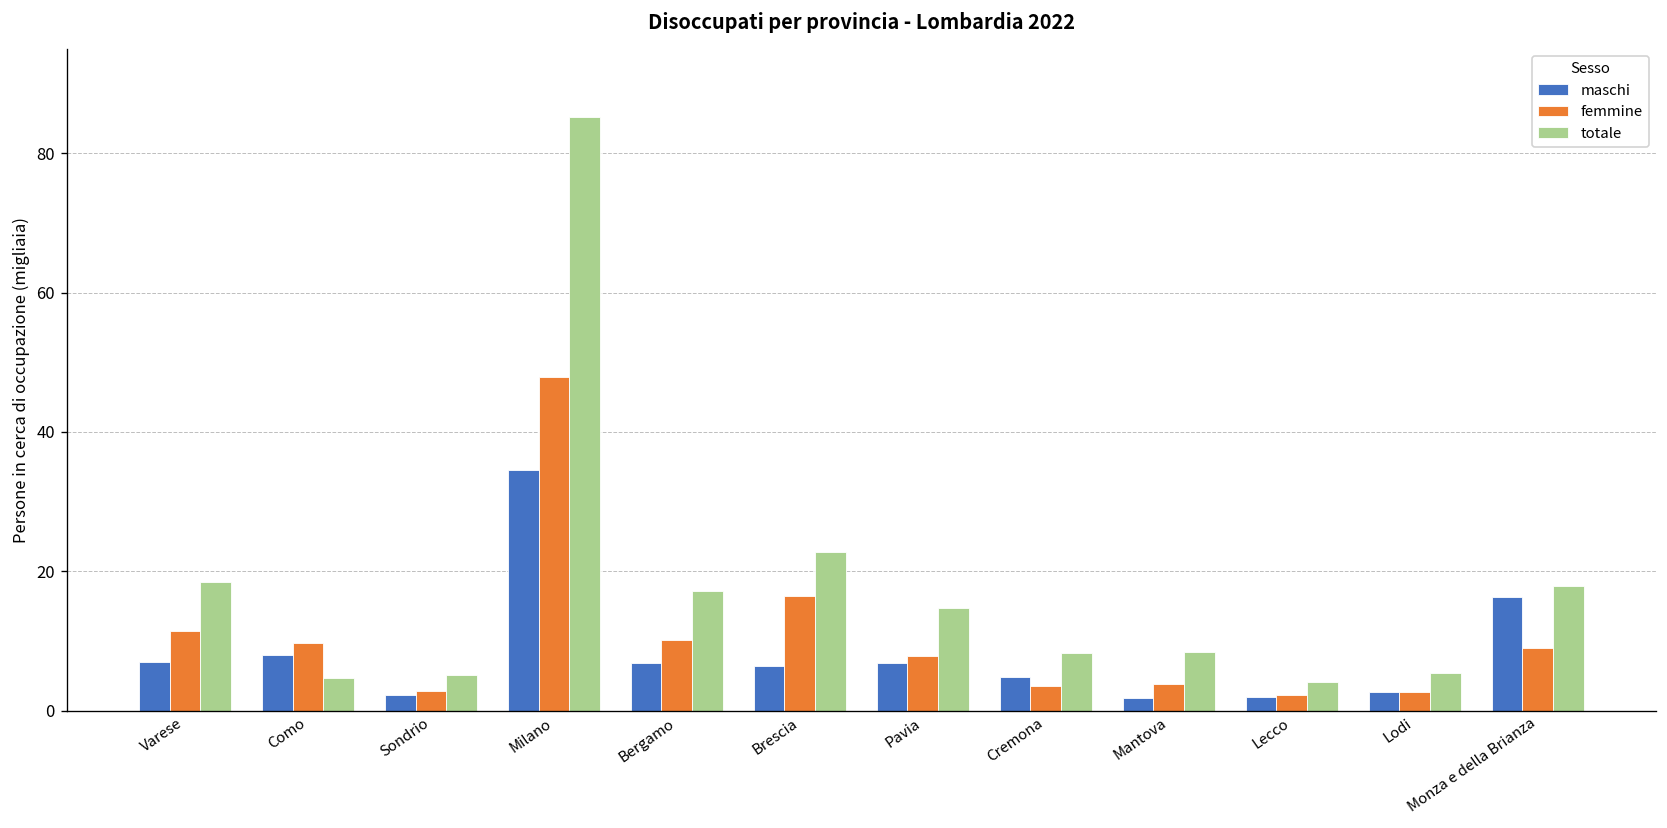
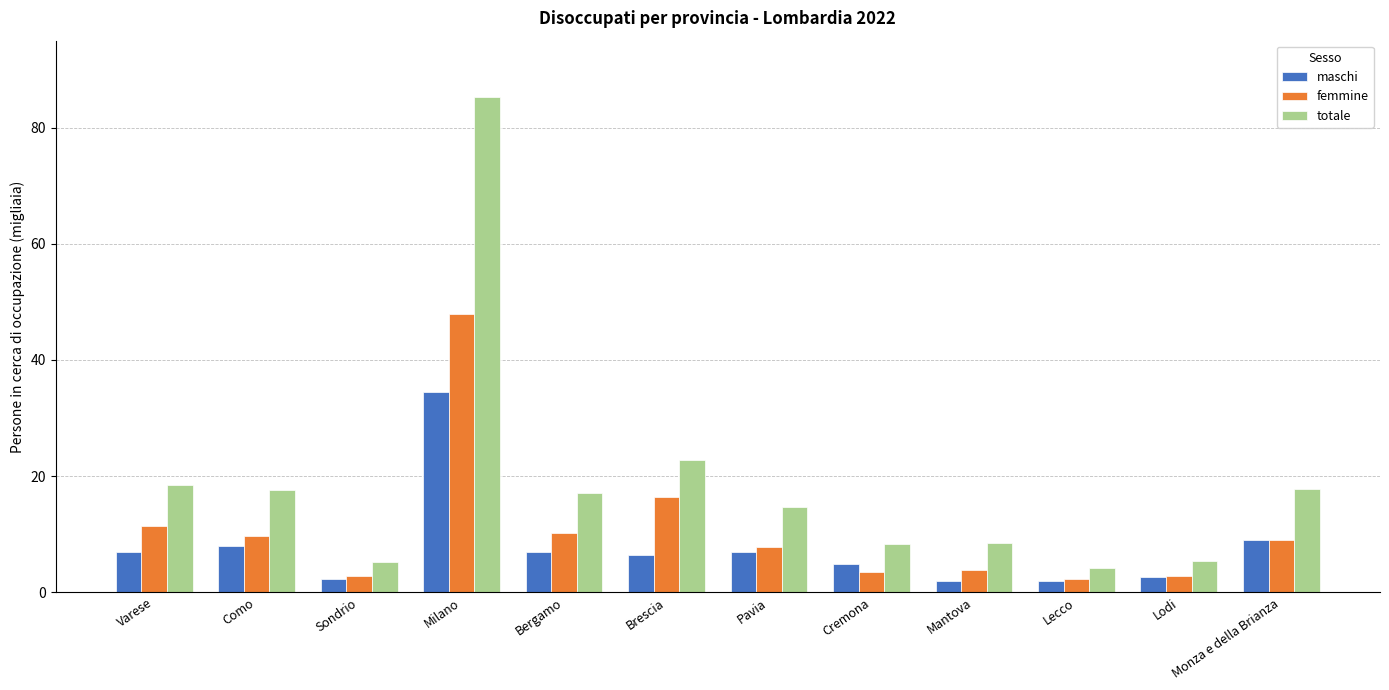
totale, Como: 5 -> 18
maschi, Monza e della Brianza: 16 -> 9
